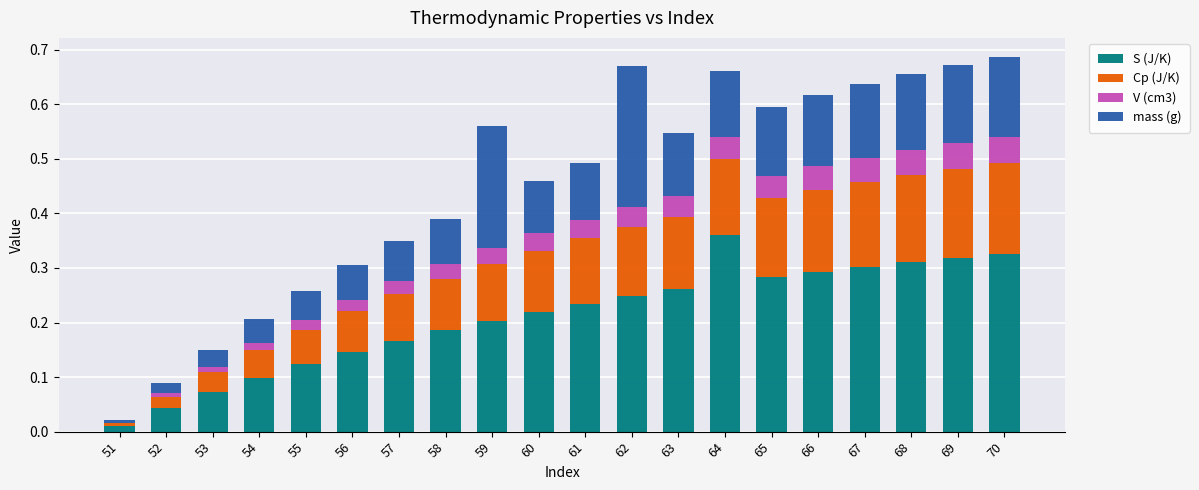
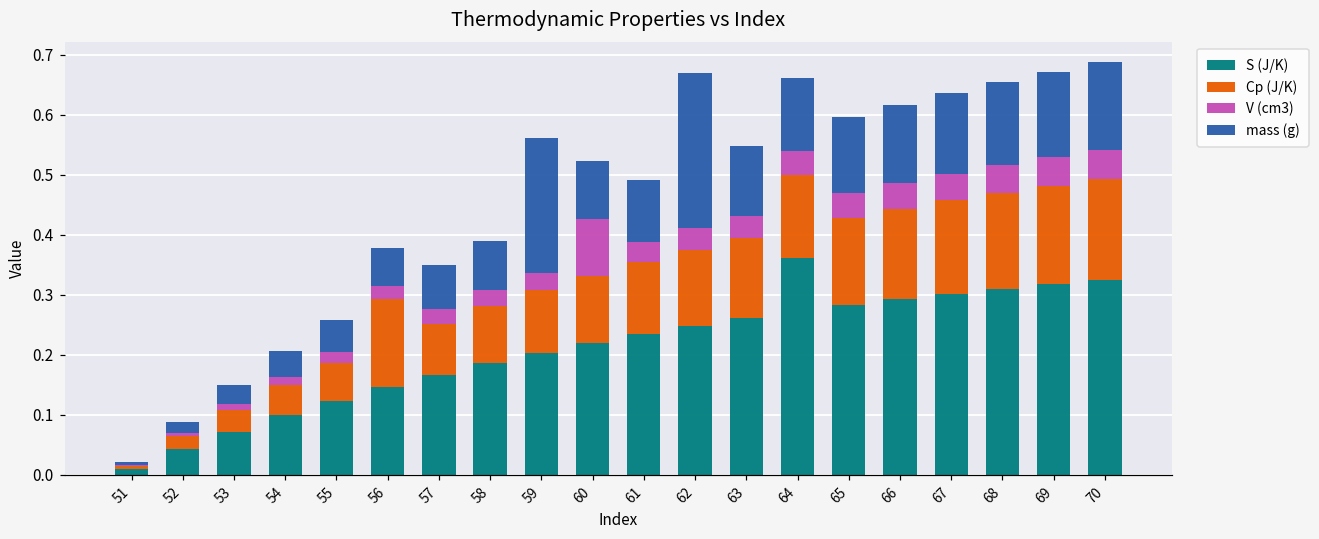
Cp (J/K), 56: 0.07 -> 0.15
V (cm3), 60: 0.03 -> 0.09
